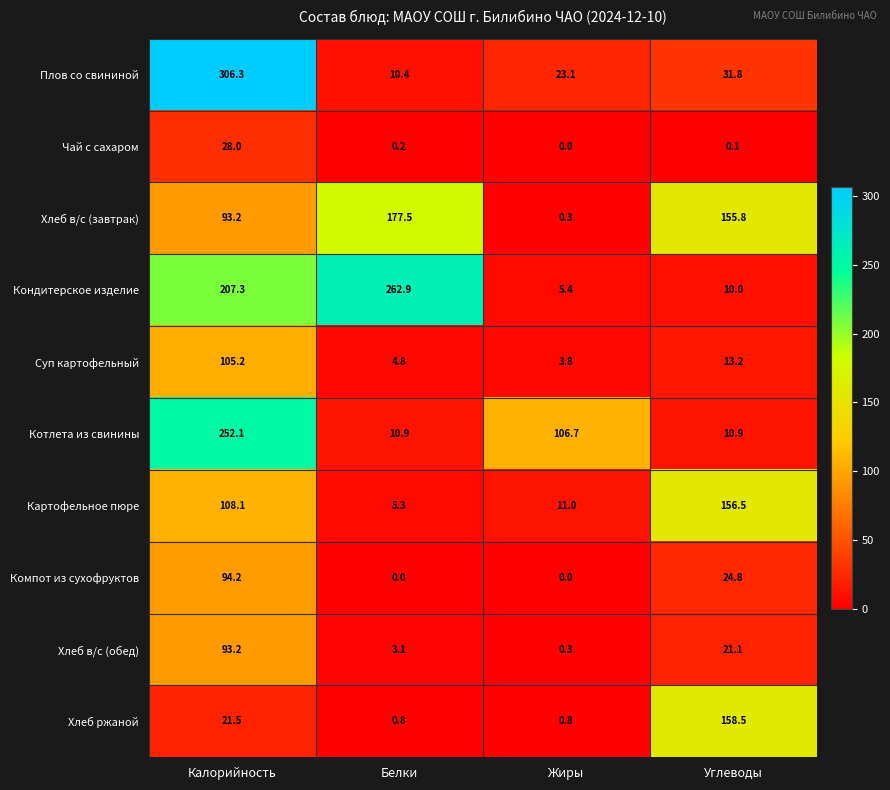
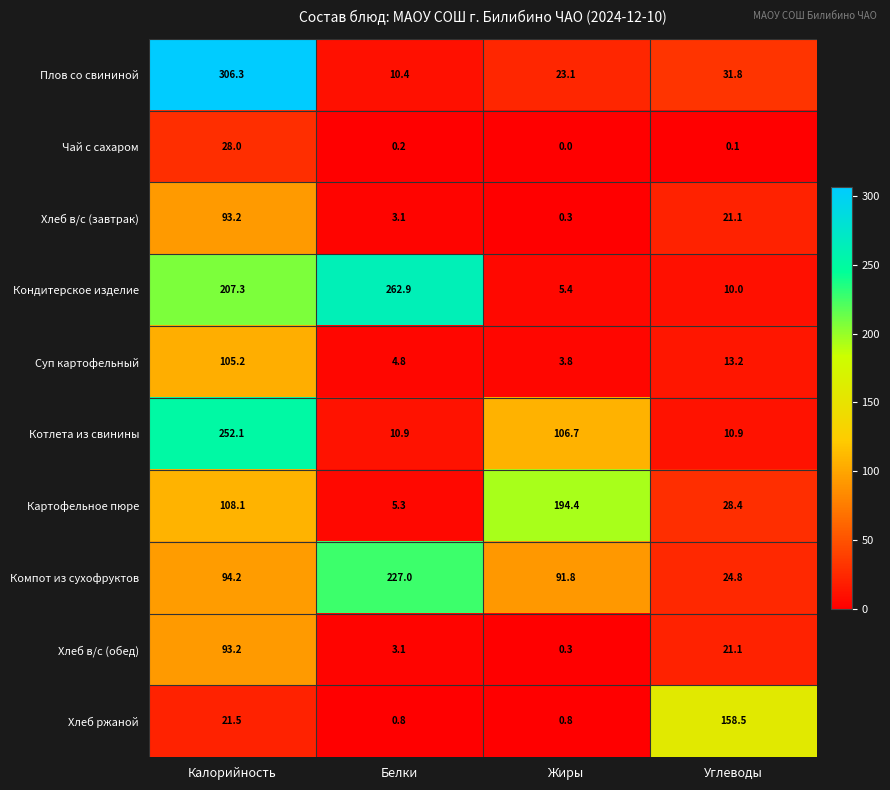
Хлеб в/с (завтрак), Белки: 177.5 -> 3.1
Хлеб в/с (завтрак), Углеводы: 155.8 -> 21.1
Картофельное пюре, Жиры: 11.0 -> 194.4
Картофельное пюре, Углеводы: 156.5 -> 28.4
Компот из сухофруктов, Белки: 0.0 -> 227.0
Компот из сухофруктов, Жиры: 0.0 -> 91.8
